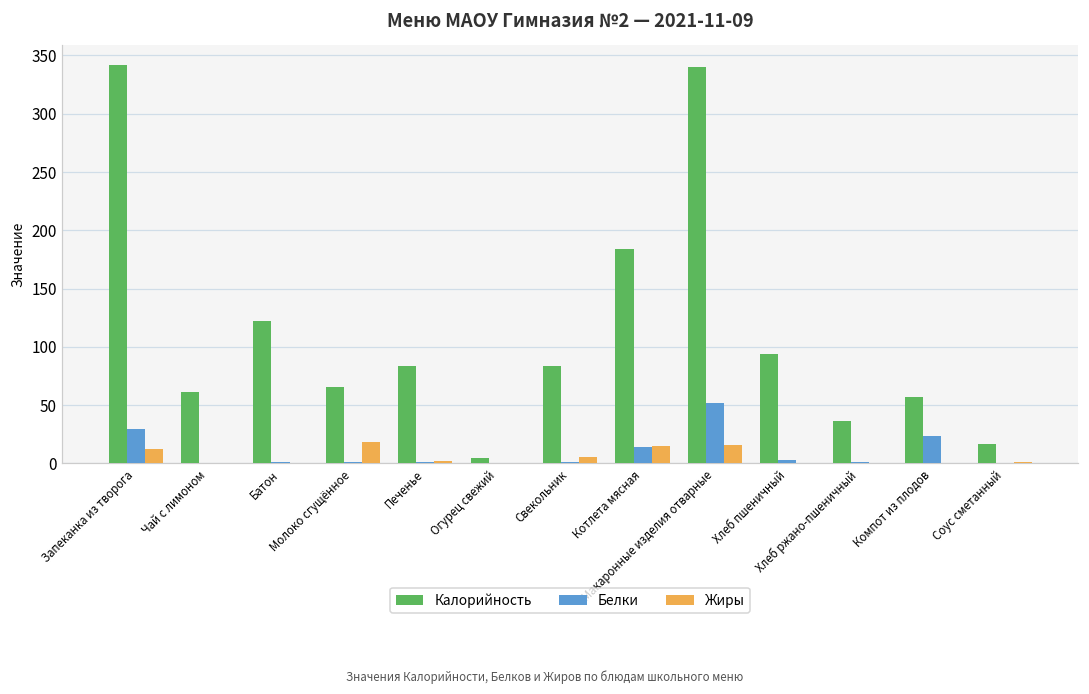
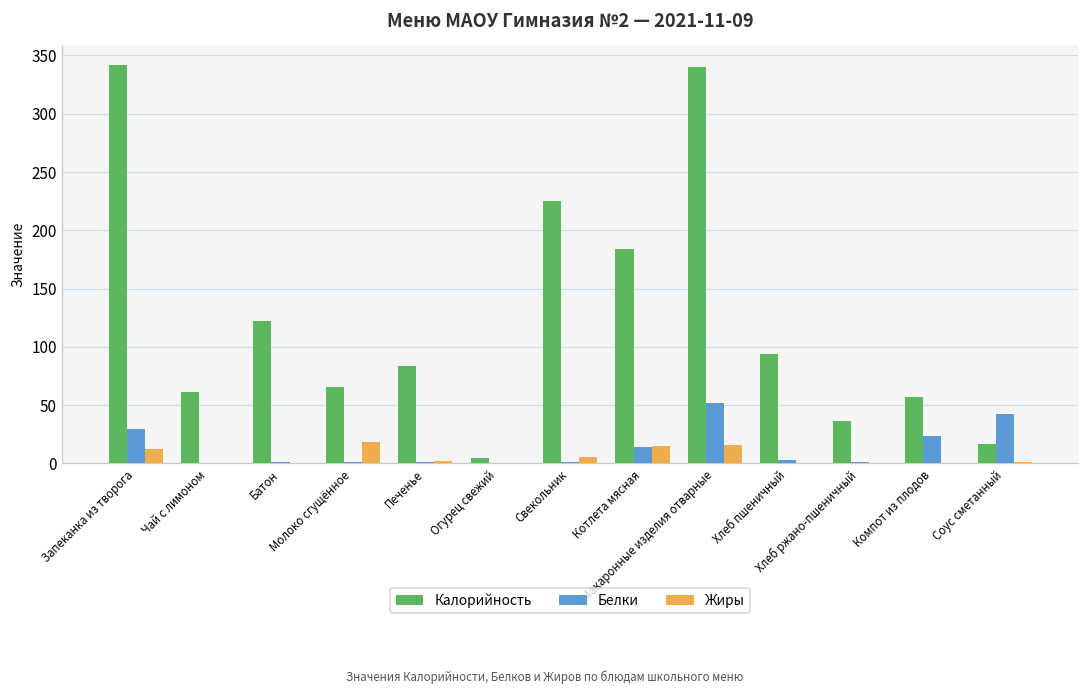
Калорийность, Свекольник: 83 -> 225
Белки, Соус сметанный: 0 -> 42
